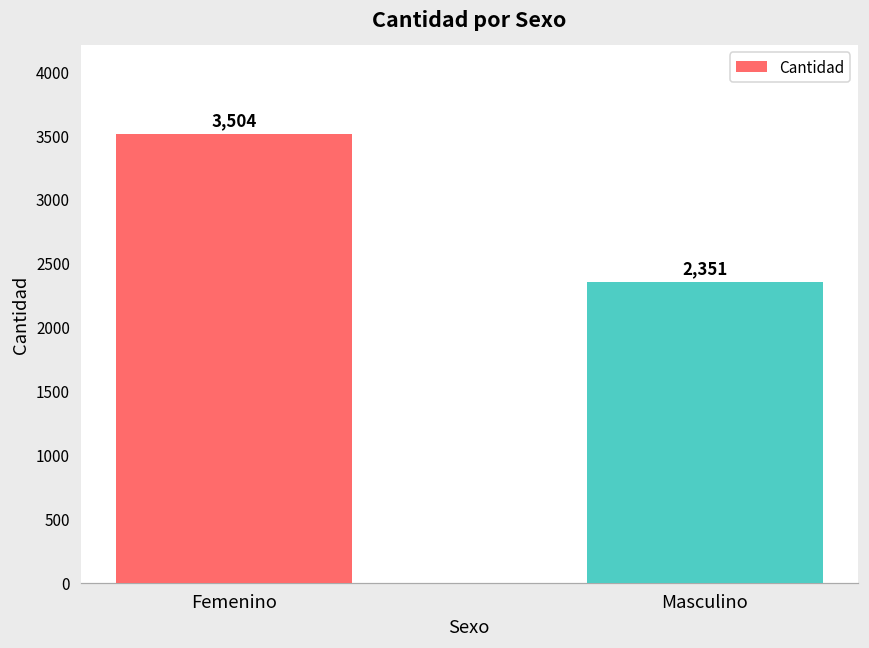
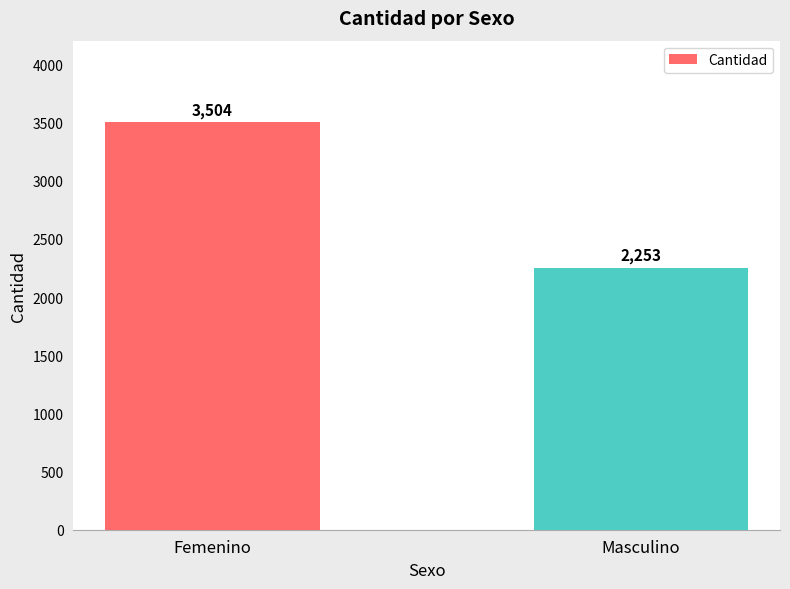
Masculino: 2,351 -> 2,253
